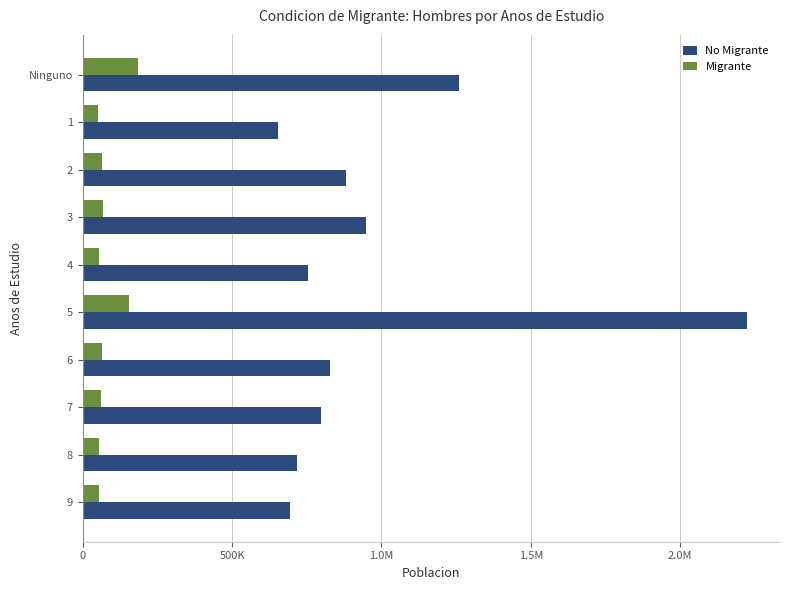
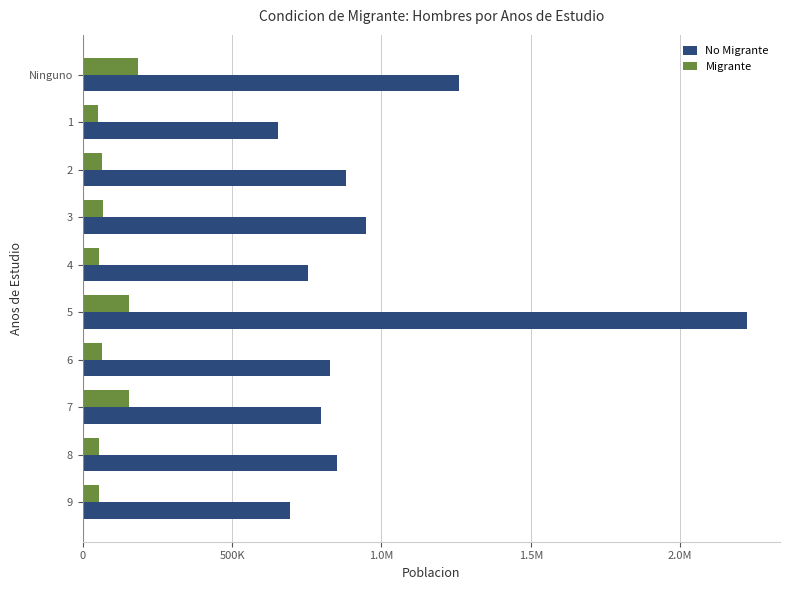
Migrante, 7: 60000 -> 150000
No Migrante, 8: 720000 -> 850000
